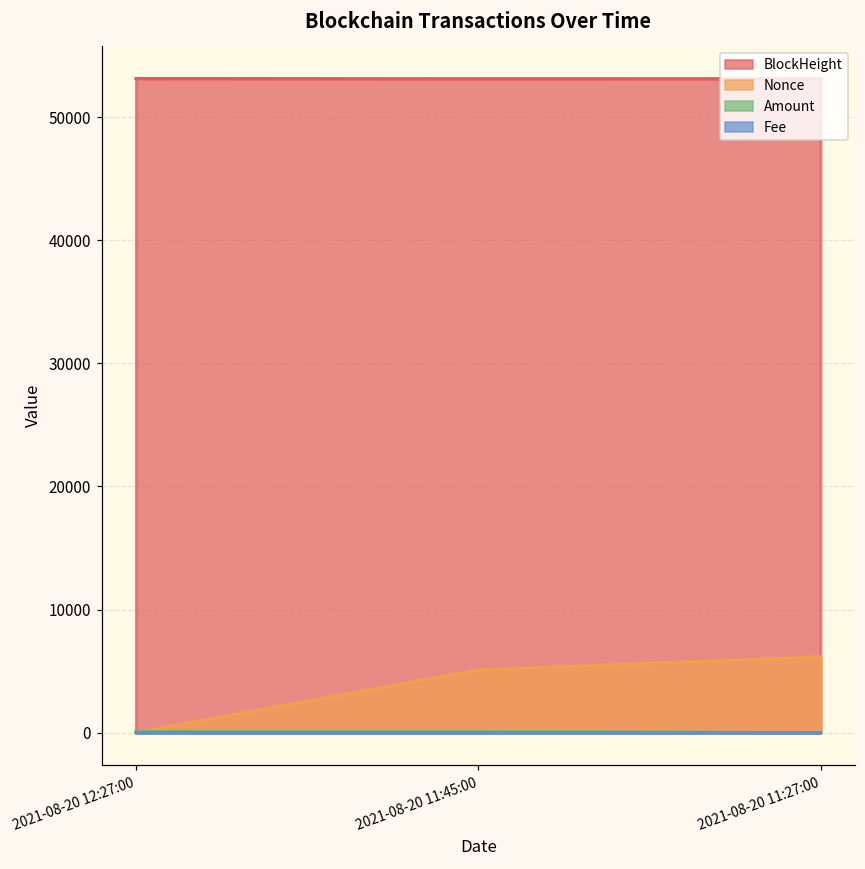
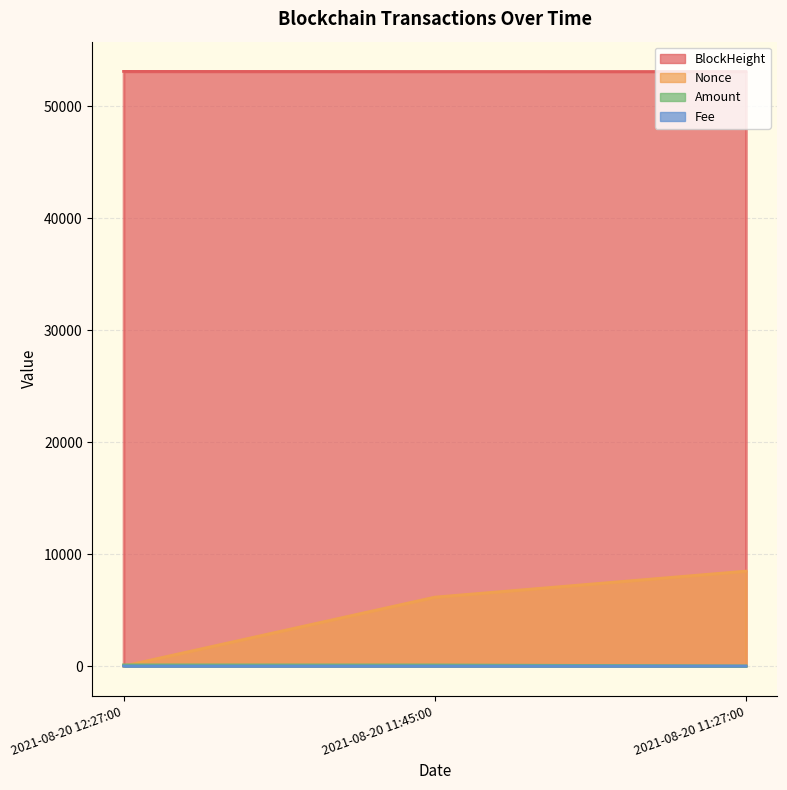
Nonce, 2021-08-20 11:45:00: 5100 -> 6200
Nonce, 2021-08-20 11:27:00: 6200 -> 8500
